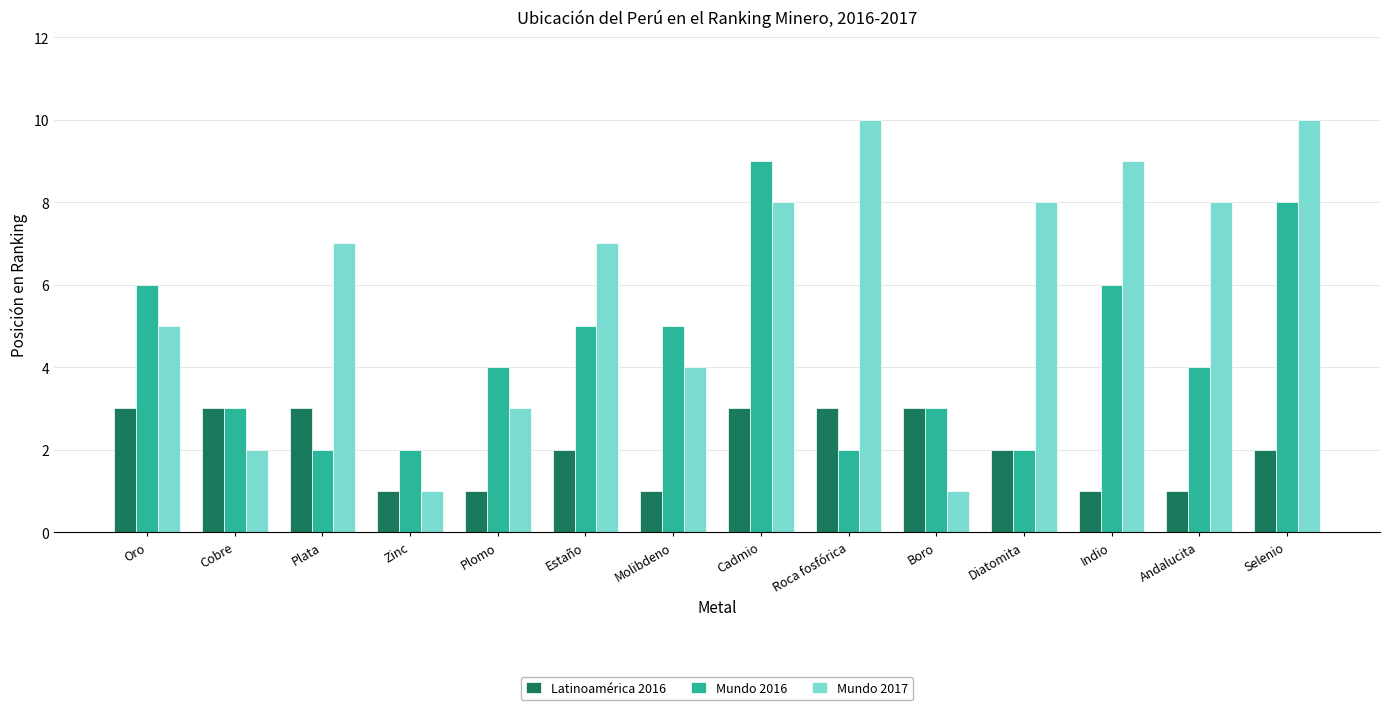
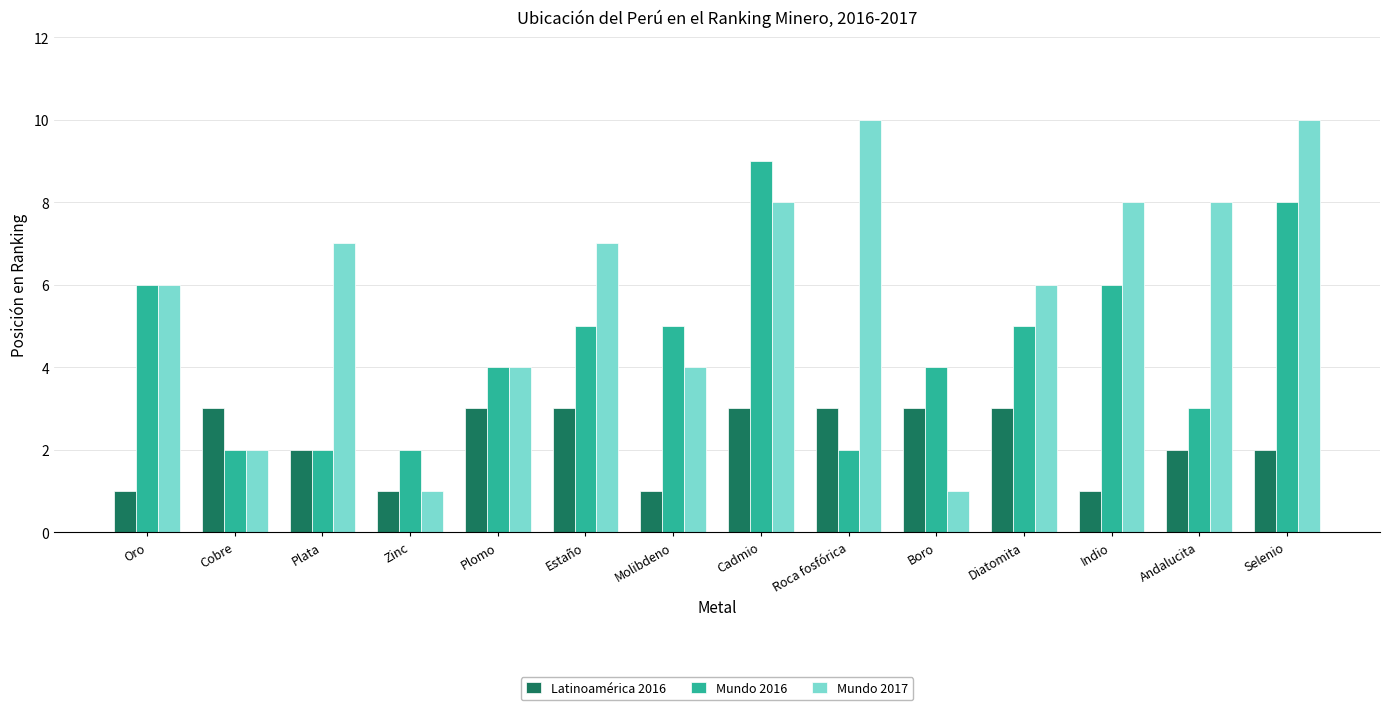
Latinoamérica 2016, Oro: 3 -> 1
Mundo 2017, Oro: 5 -> 6
Mundo 2016, Cobre: 3 -> 2
Latinoamérica 2016, Plata: 3 -> 2
Latinoamérica 2016, Plomo: 1 -> 3
Mundo 2017, Plomo: 3 -> 4
Latinoamérica 2016, Estaño: 2 -> 3
Mundo 2016, Boro: 3 -> 4
Latinoamérica 2016, Diatomita: 2 -> 3
Mundo 2016, Diatomita: 2 -> 5
Mundo 2017, Diatomita: 8 -> 6
Mundo 2017, Indio: 9 -> 8
Latinoamérica 2016, Andalucita: 1 -> 2
Mundo 2016, Andalucita: 4 -> 3
